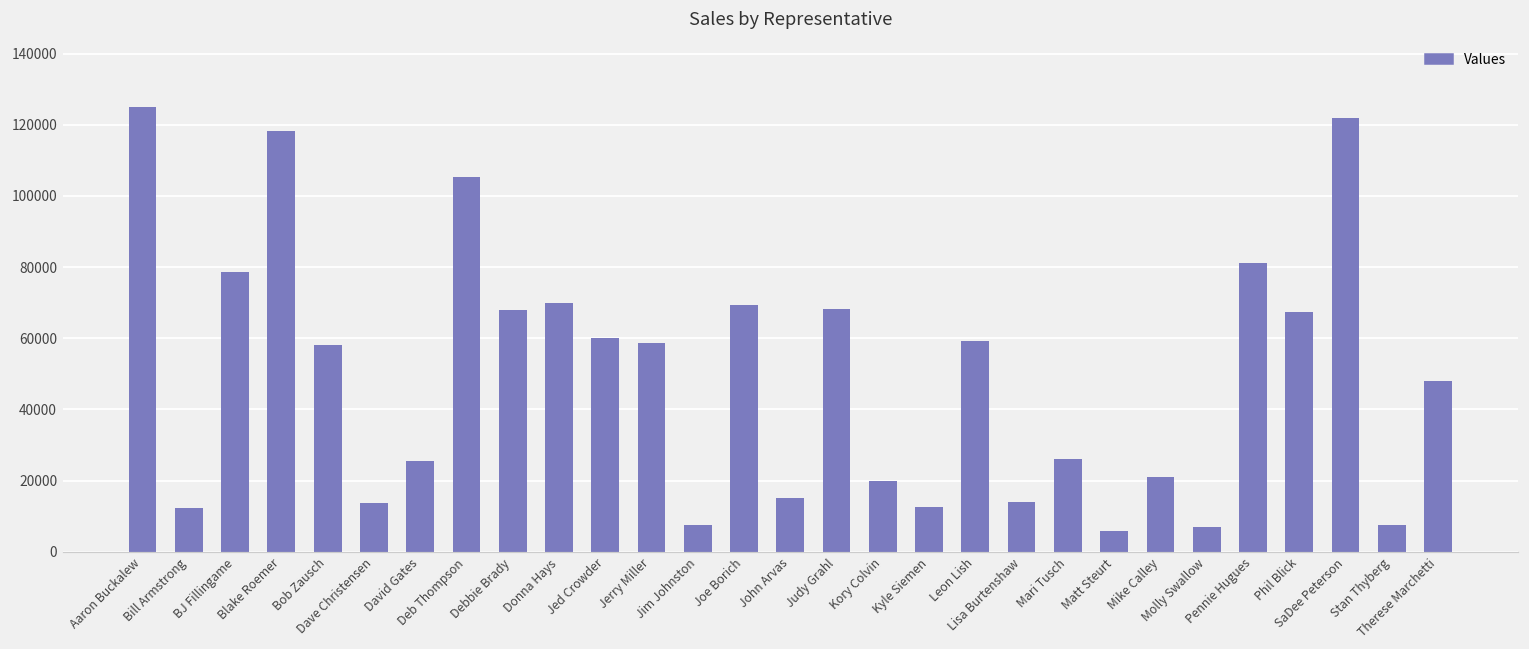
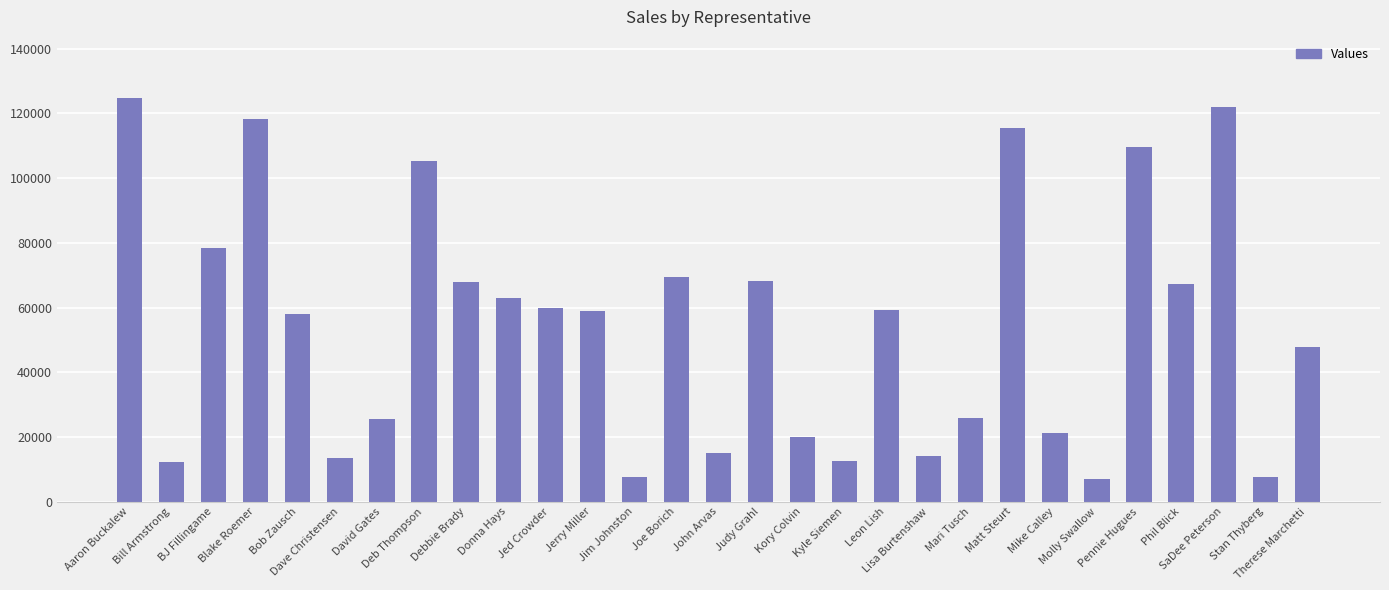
Donna Hays: 70000 -> 63000
Matt Steurt: 6000 -> 115000
Pennie Hugues: 81000 -> 110000
